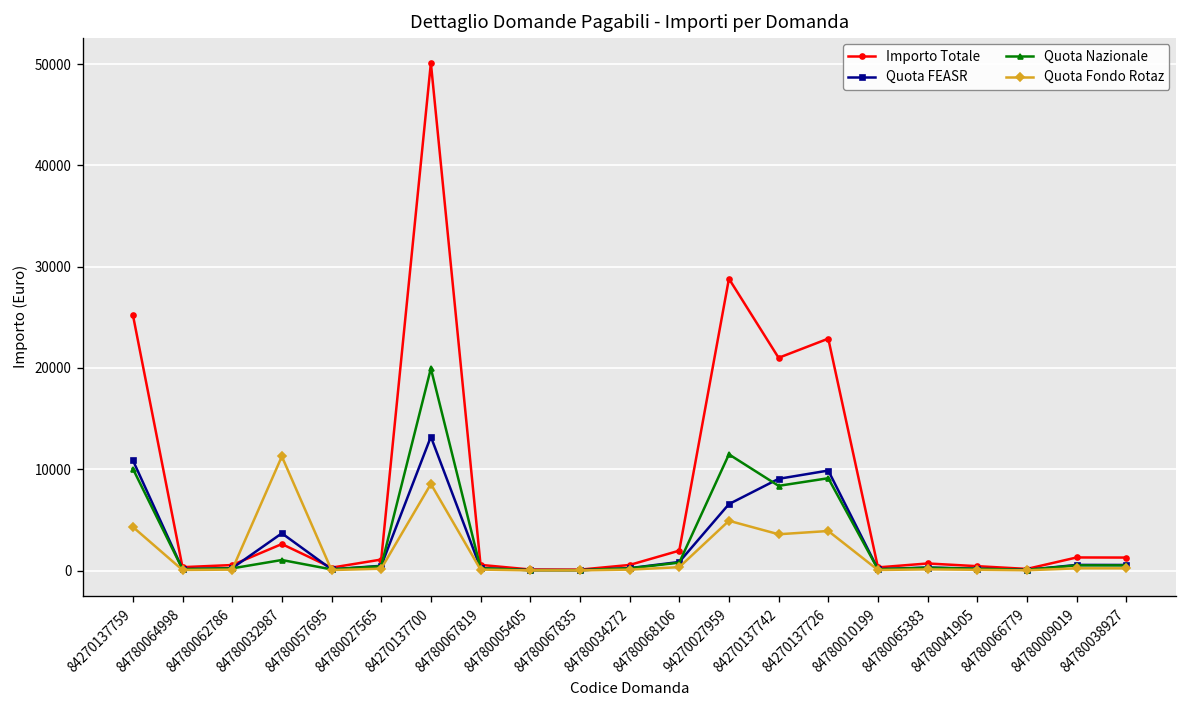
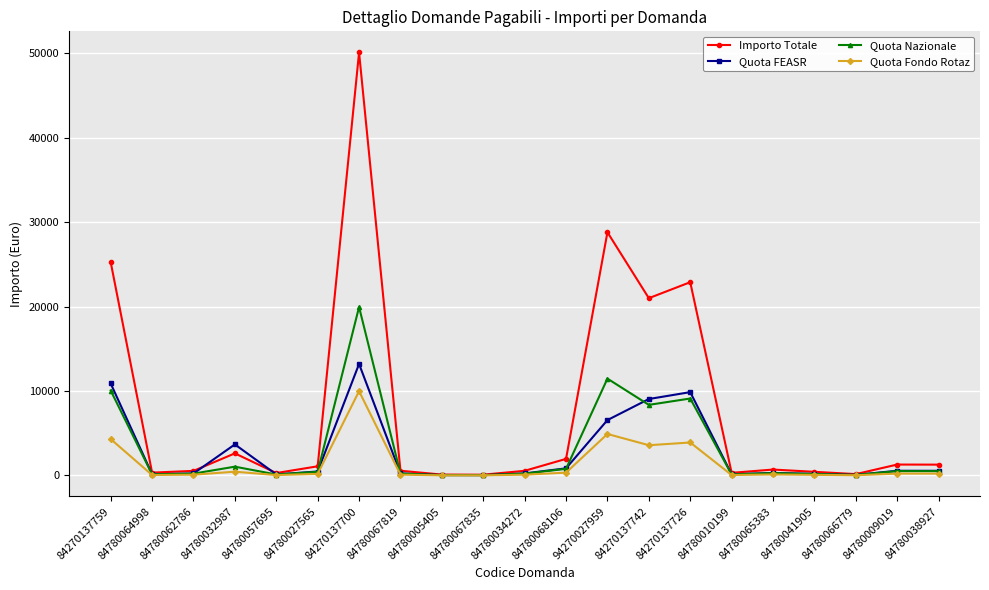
Quota Fondo Rotaz, 84780032987: 11000 -> 0
Quota Fondo Rotaz, 84270137700: 9000 -> 10000
